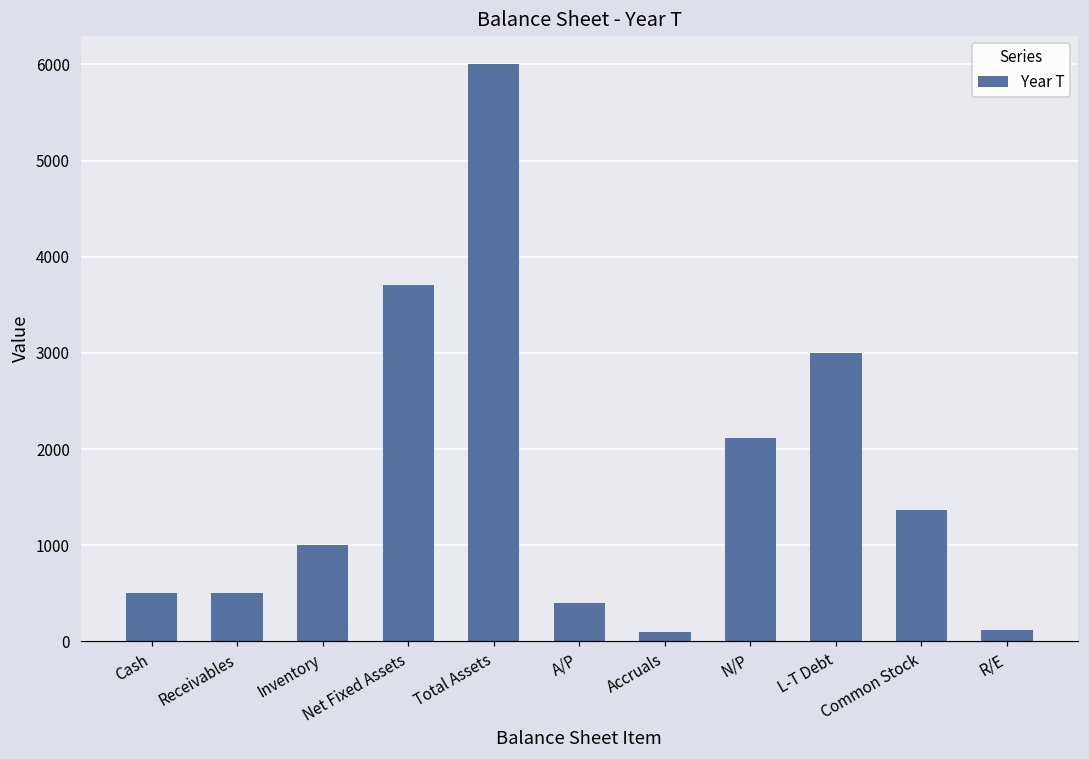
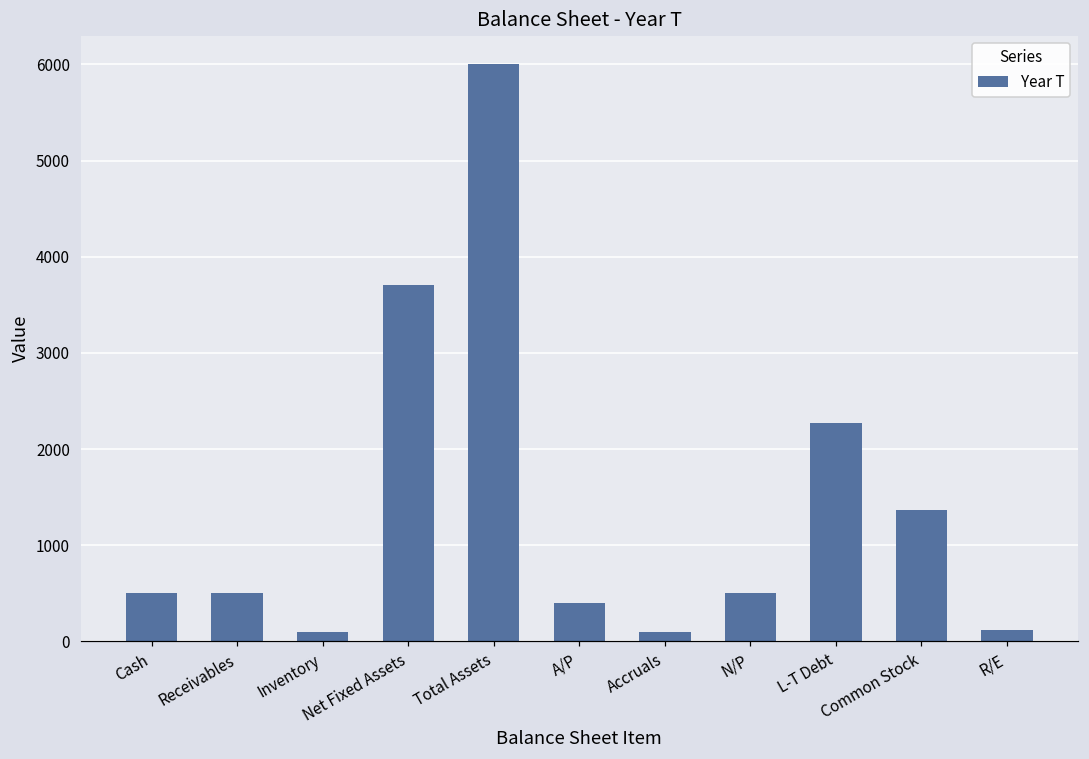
Inventory: 1000 -> 100
N/P: 2100 -> 500
L-T Debt: 3000 -> 2300
